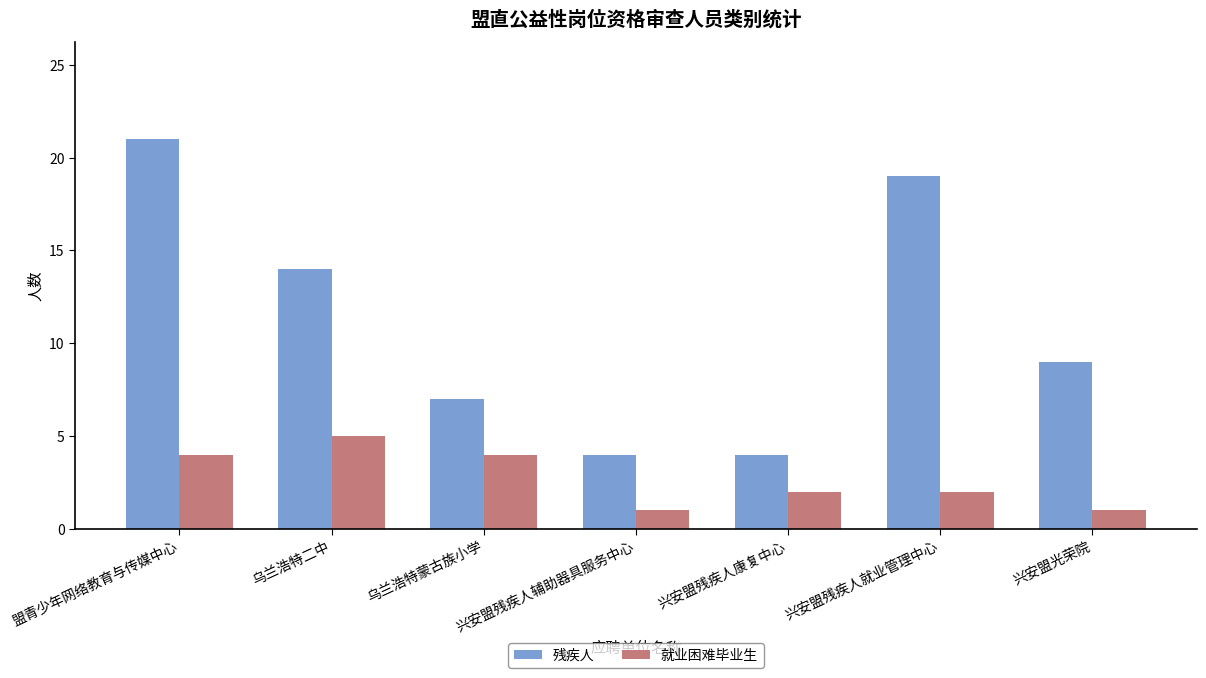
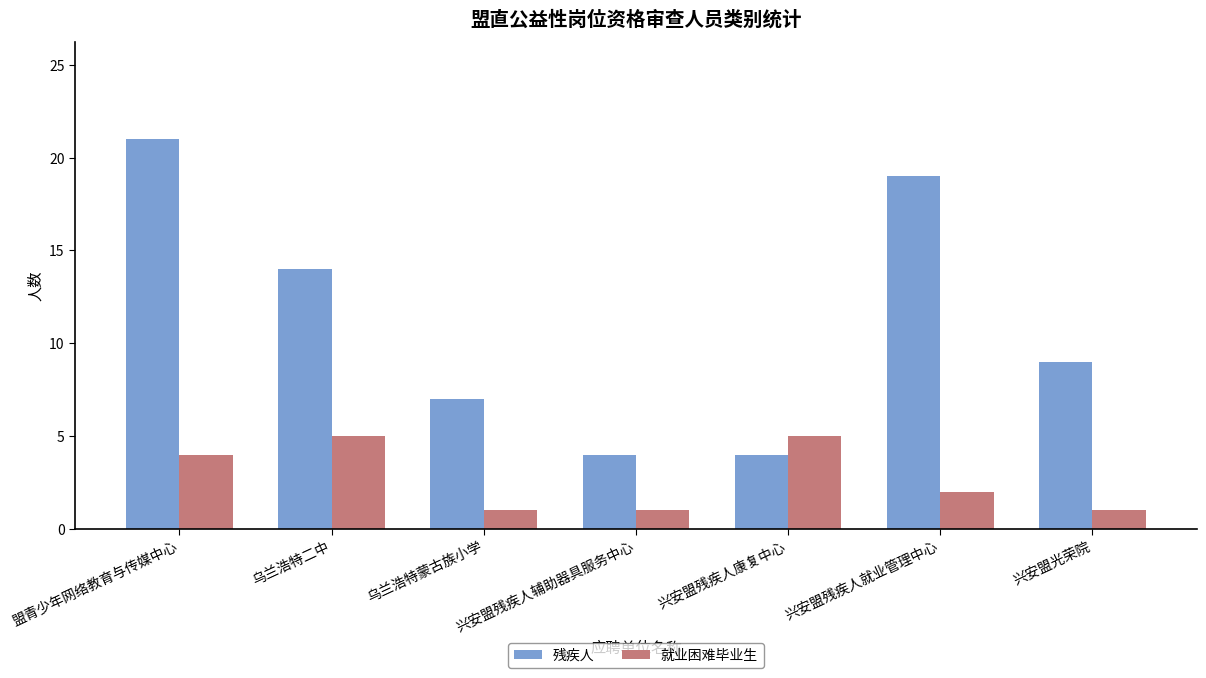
就业困难毕业生, 乌兰浩特蒙古族小学: 4 -> 1
就业困难毕业生, 兴安盟残疾人康复中心: 2 -> 5
